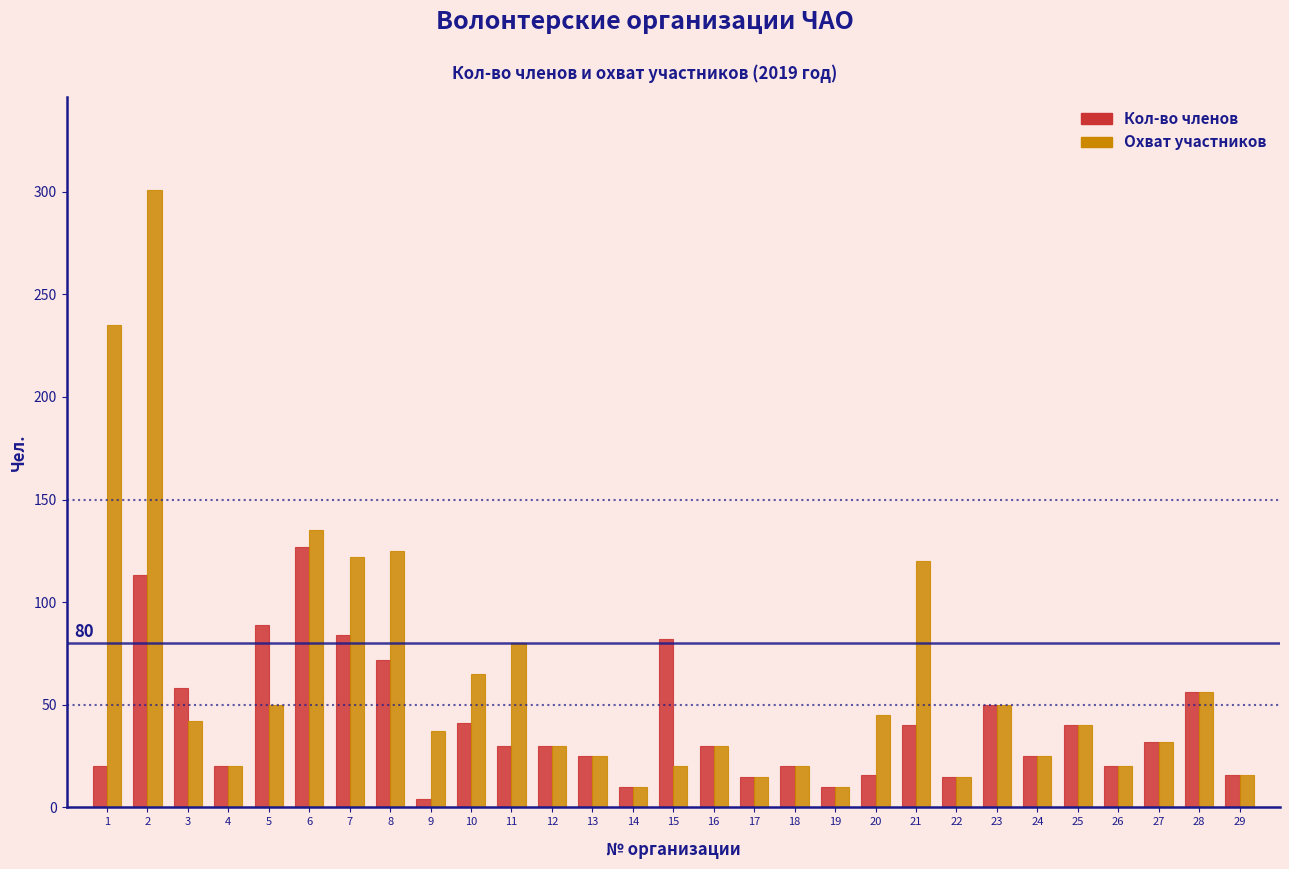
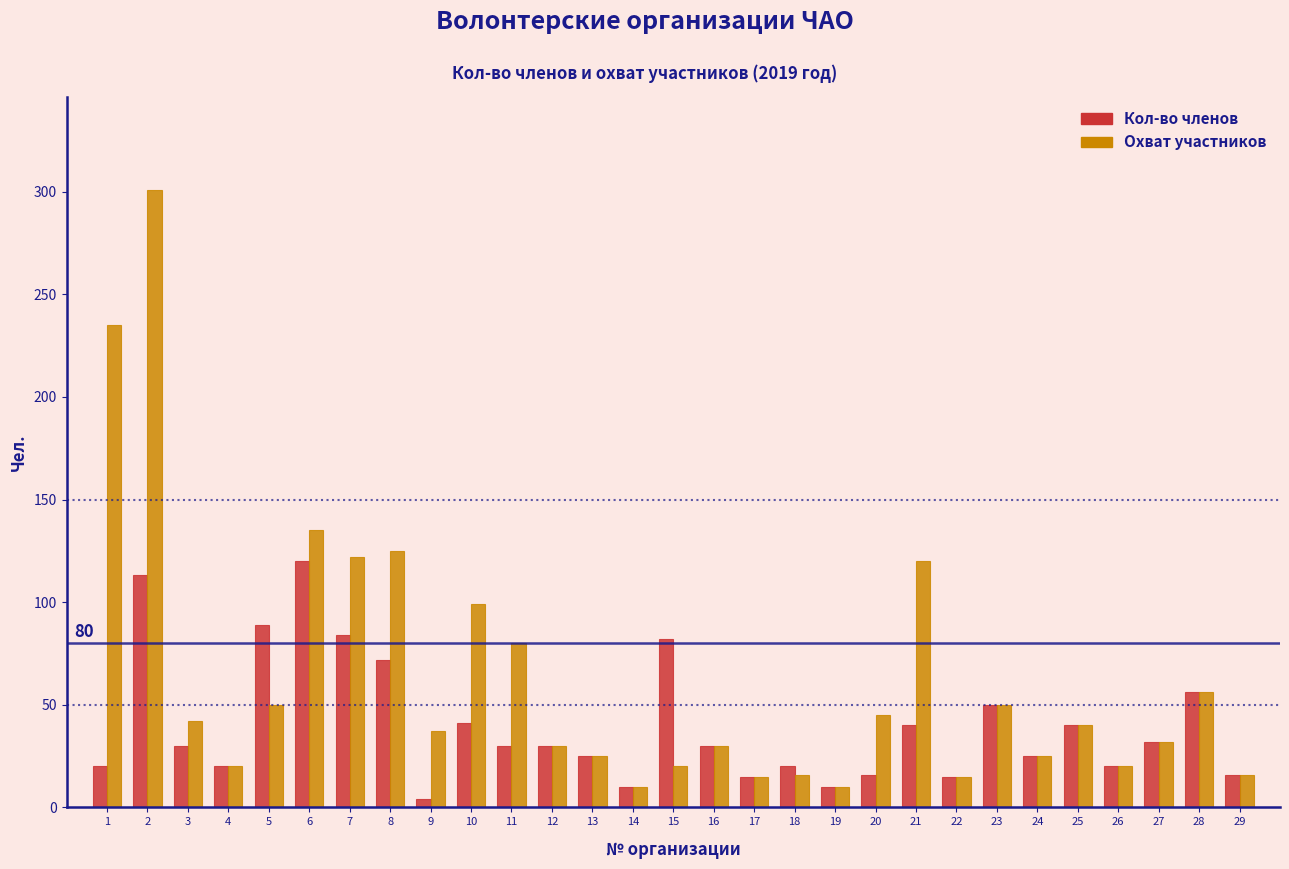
Кол-во членов, 3: 58 -> 30
Кол-во членов, 6: 127 -> 120
Охват участников, 10: 65 -> 99
Охват участников, 18: 20 -> 16
